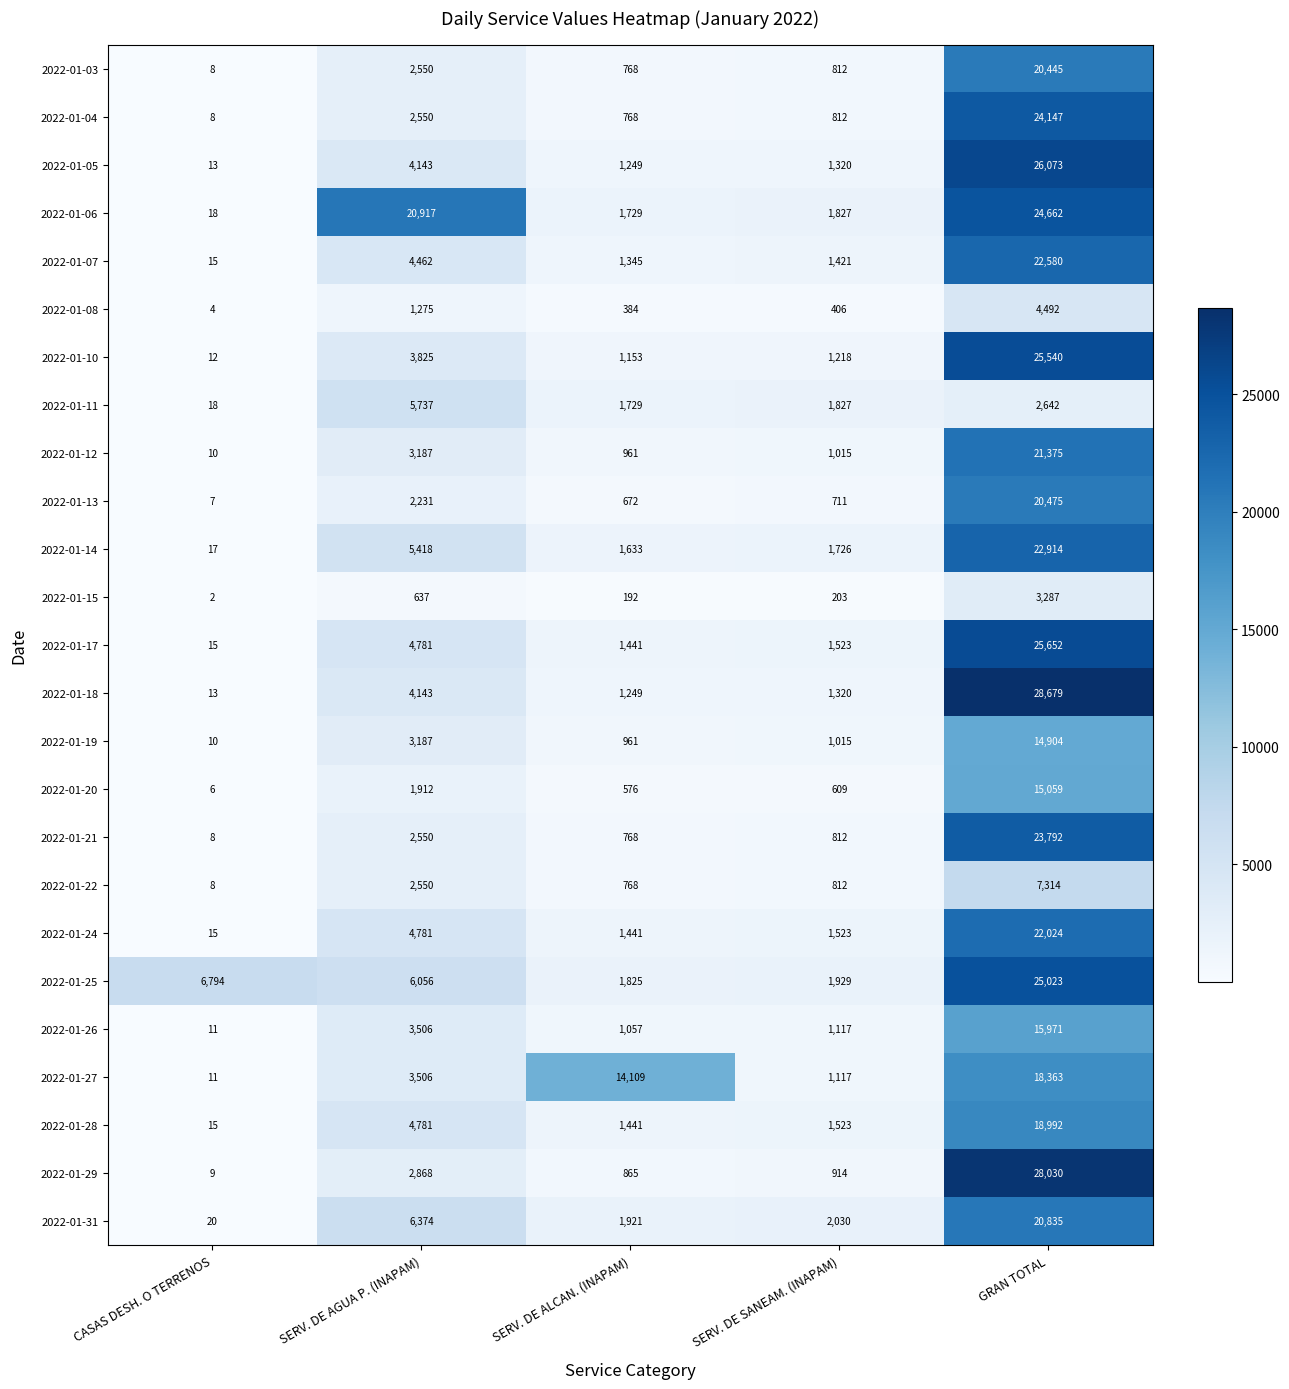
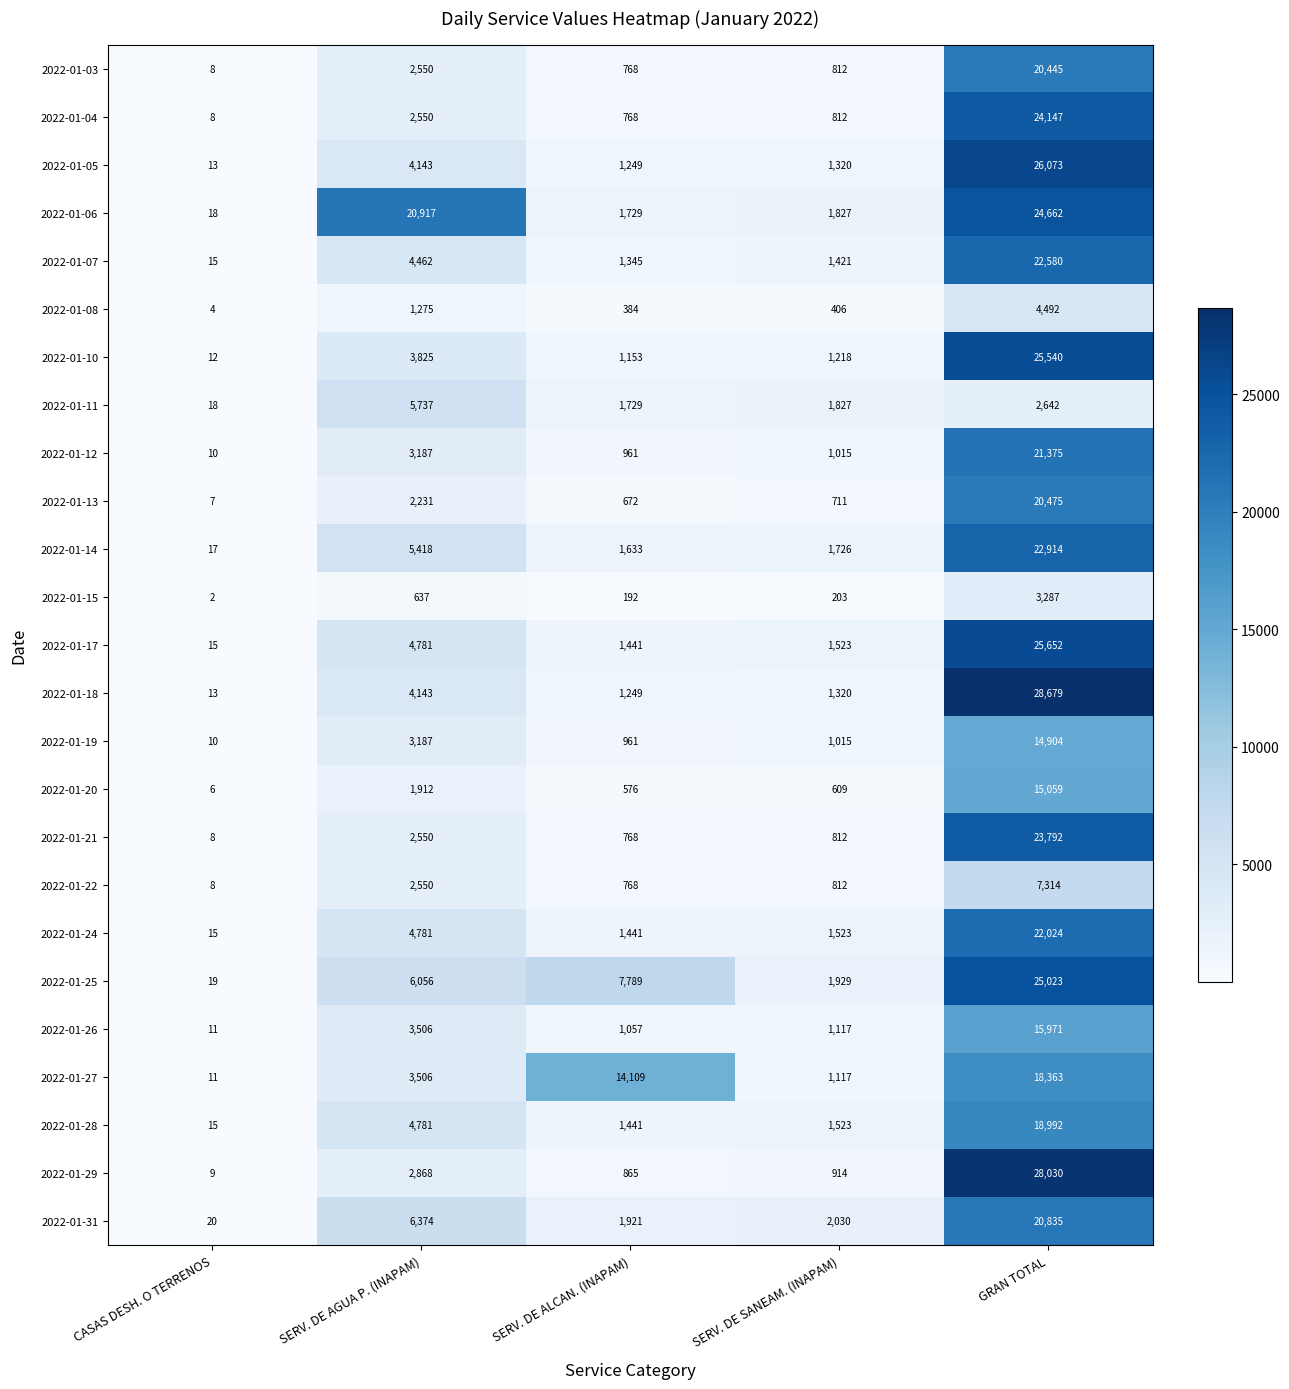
2022-01-25, CASAS DESH. O TERRENOS: 6,794 -> 19
2022-01-25, SERV. DE ALCAN. (INAPAM): 1,825 -> 7,789
